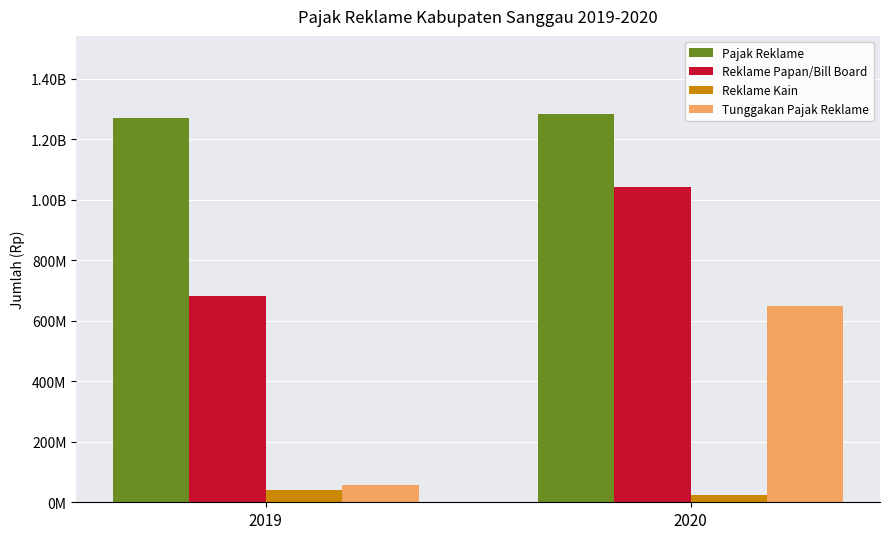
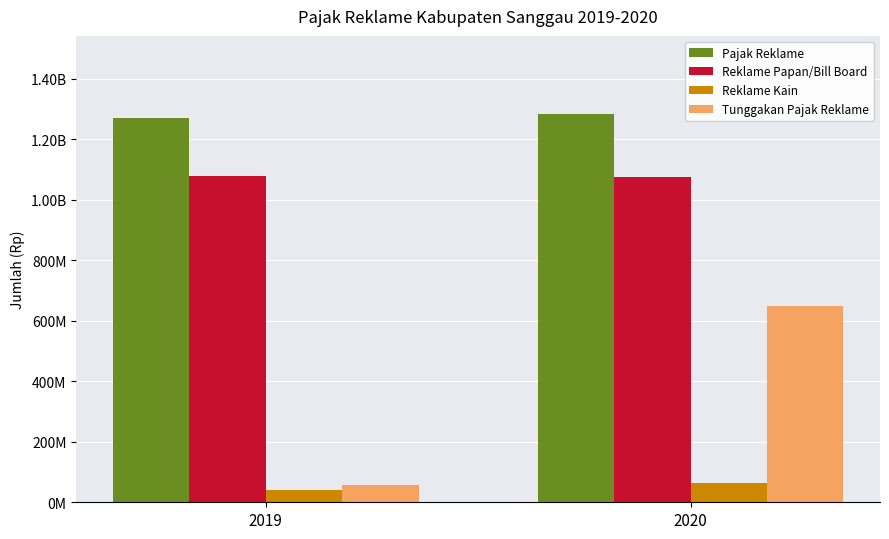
Reklame Papan/Bill Board, 2019: 680000000 -> 1080000000
Reklame Papan/Bill Board, 2020: 1040000000 -> 1080000000
Reklame Kain, 2020: 30000000 -> 70000000
